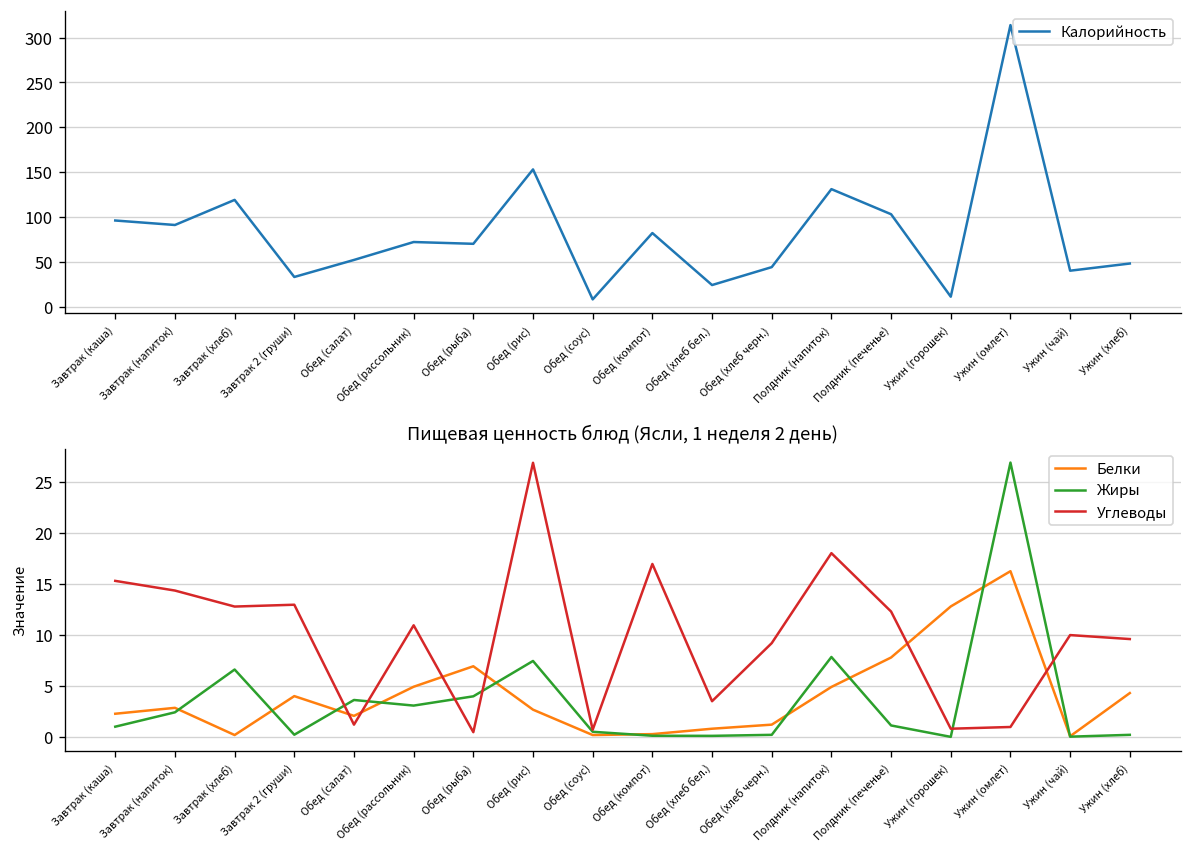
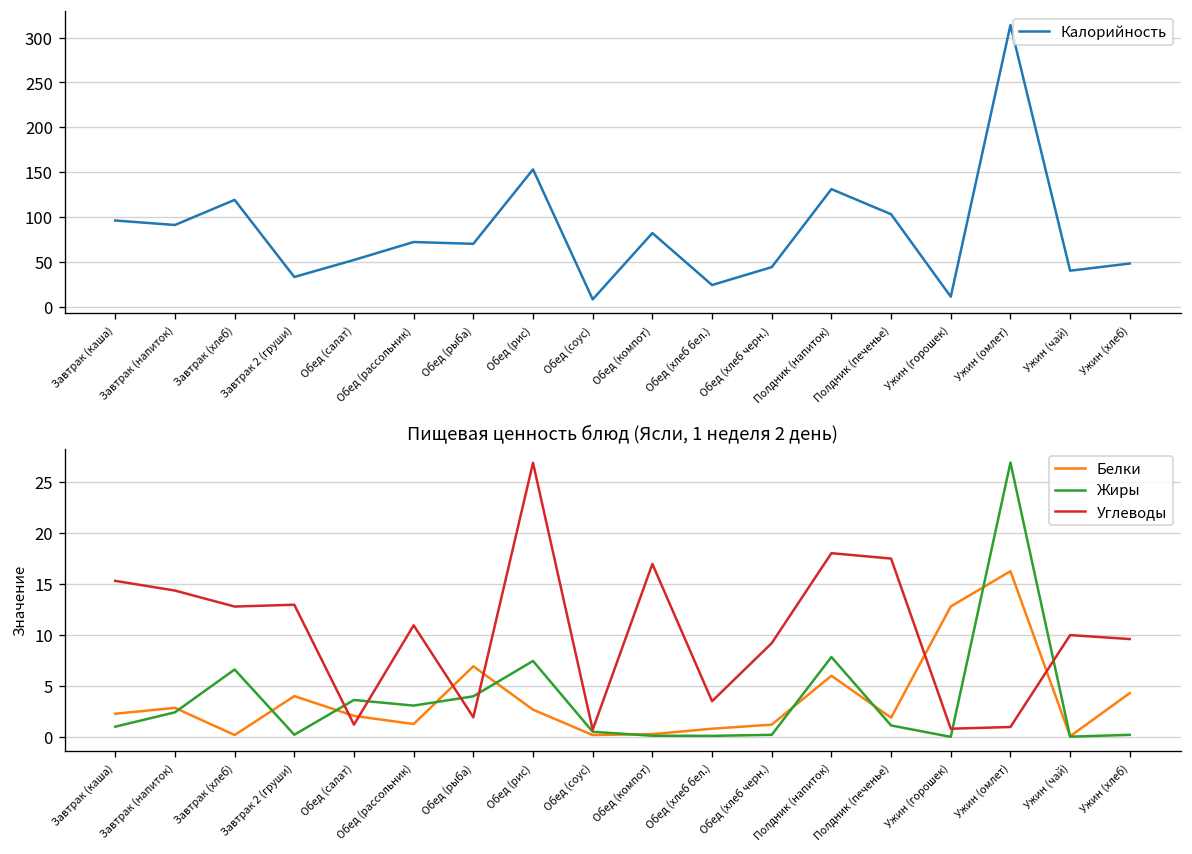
Пищевая ценность блюд (Ясли, 1 неделя 2 день), Белки, Обед (рассольник): 5 -> 1
Пищевая ценность блюд (Ясли, 1 неделя 2 день), Углеводы, Обед (рыба): 0 -> 2
Пищевая ценность блюд (Ясли, 1 неделя 2 день), Белки, Полдник (напиток): 5 -> 6
Пищевая ценность блюд (Ясли, 1 неделя 2 день), Белки, Полдник (печенье): 8 -> 2
Пищевая ценность блюд (Ясли, 1 неделя 2 день), Углеводы, Полдник (печенье): 12 -> 18
